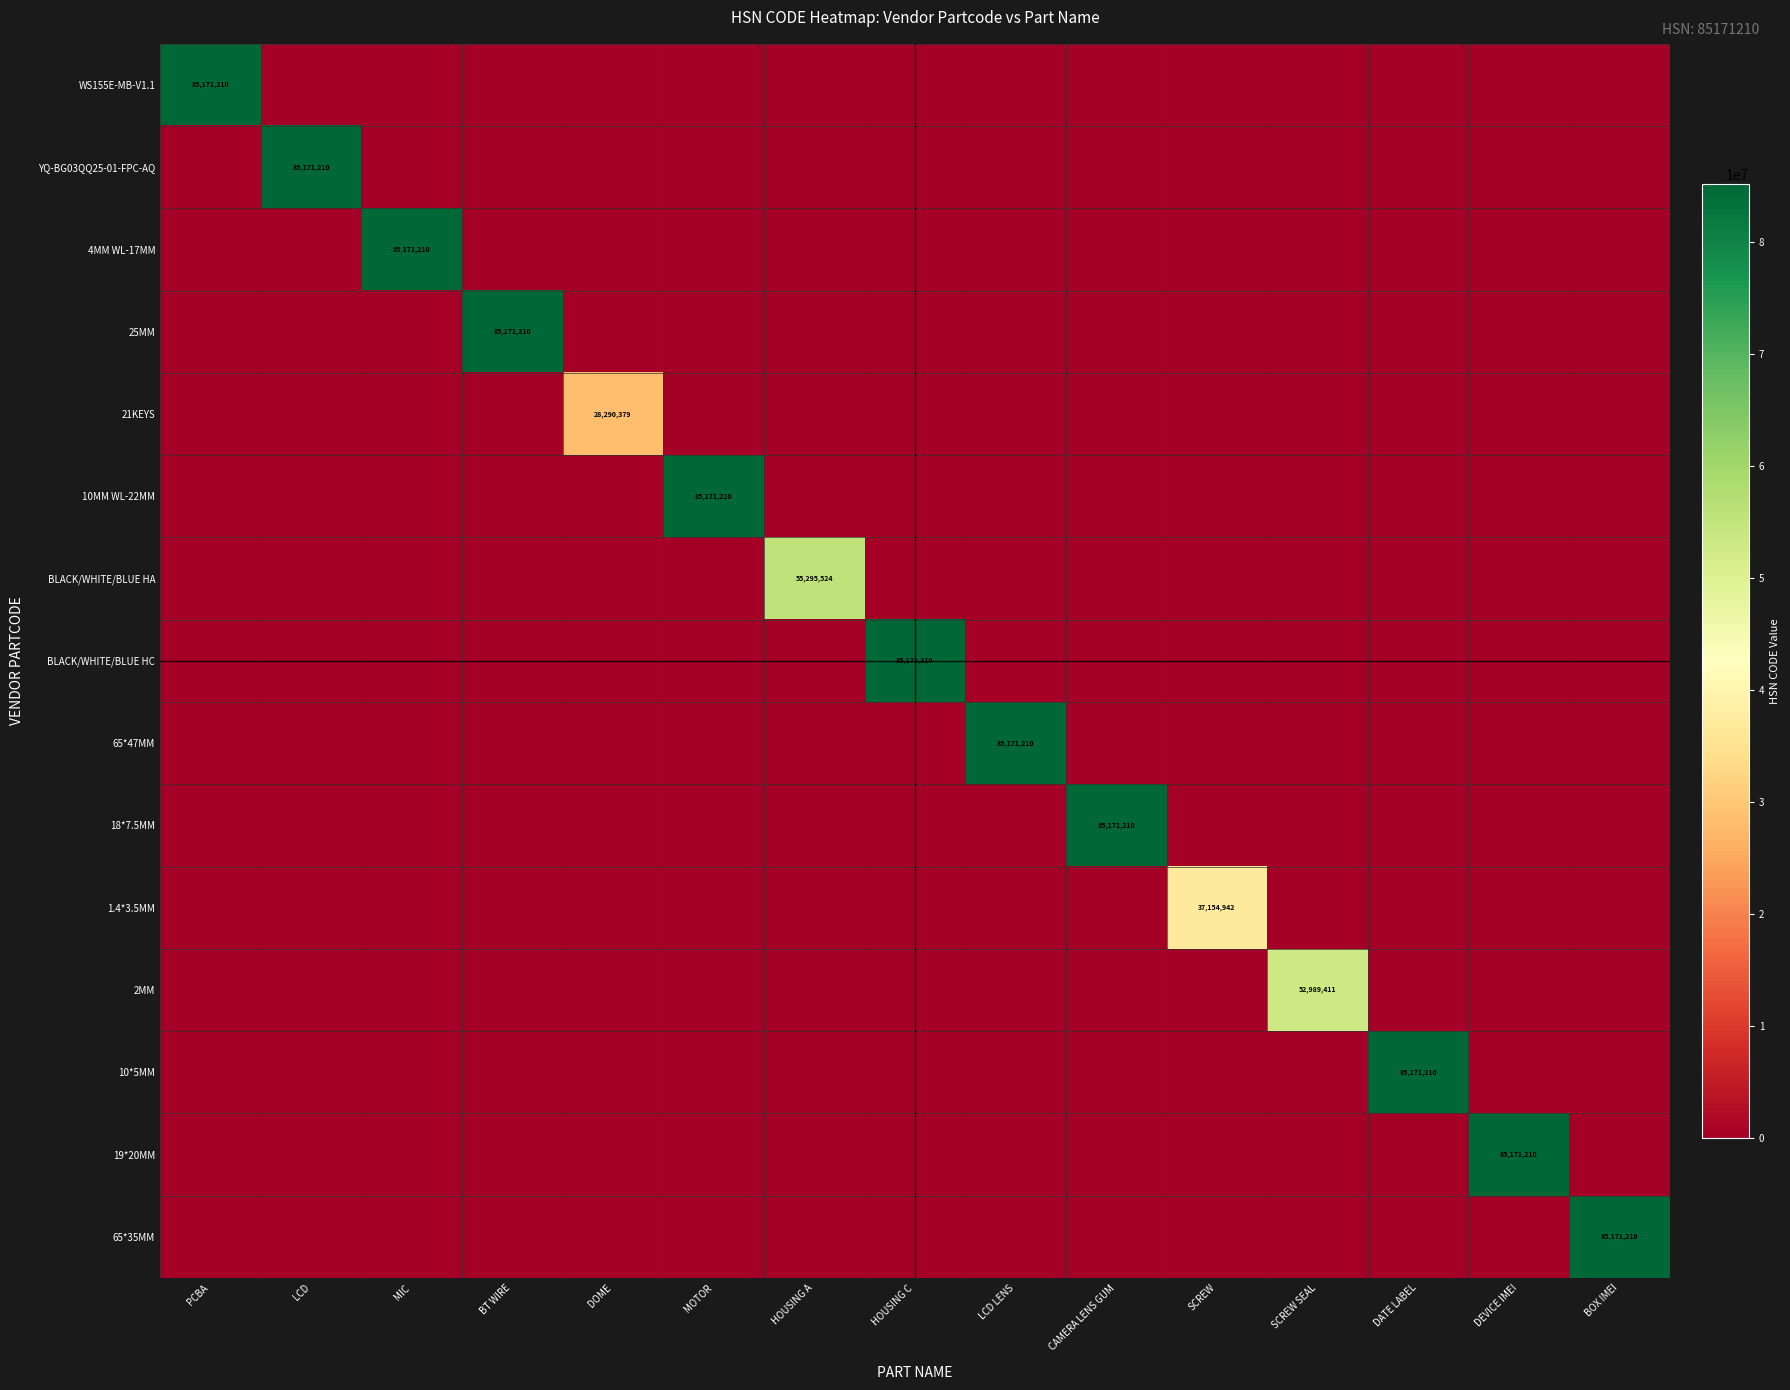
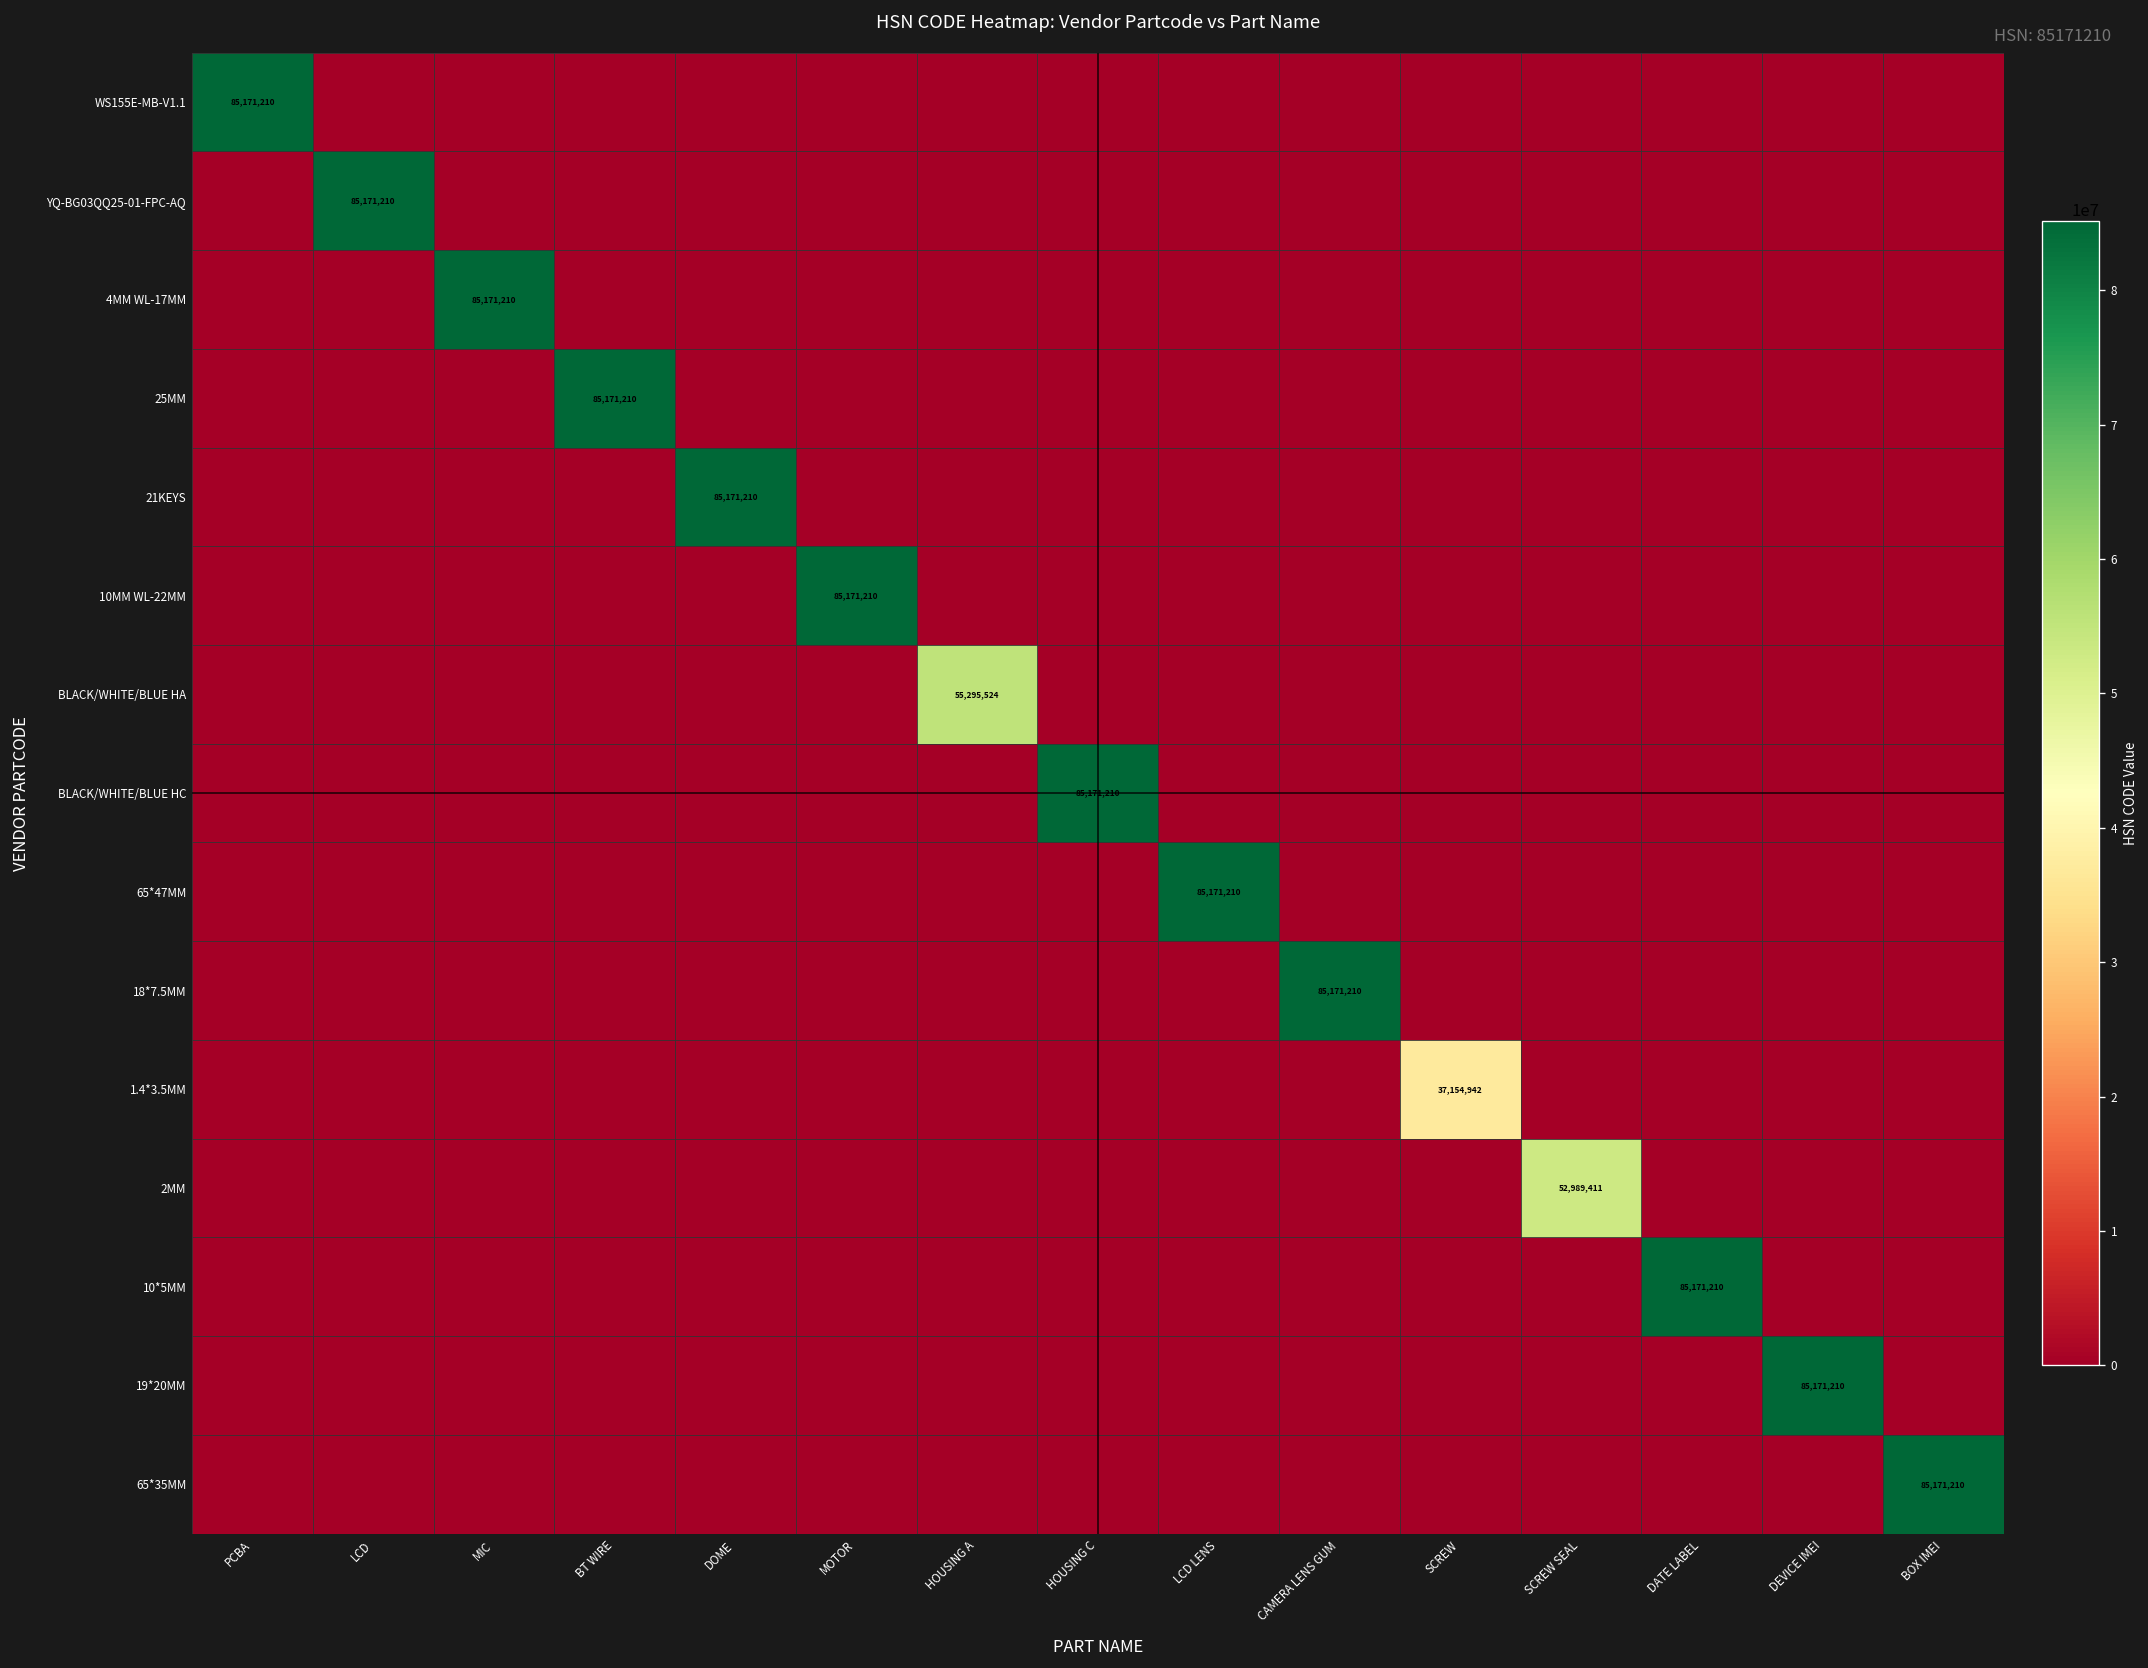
21KEYS, DOME: 28,290,379 -> 85,171,210
